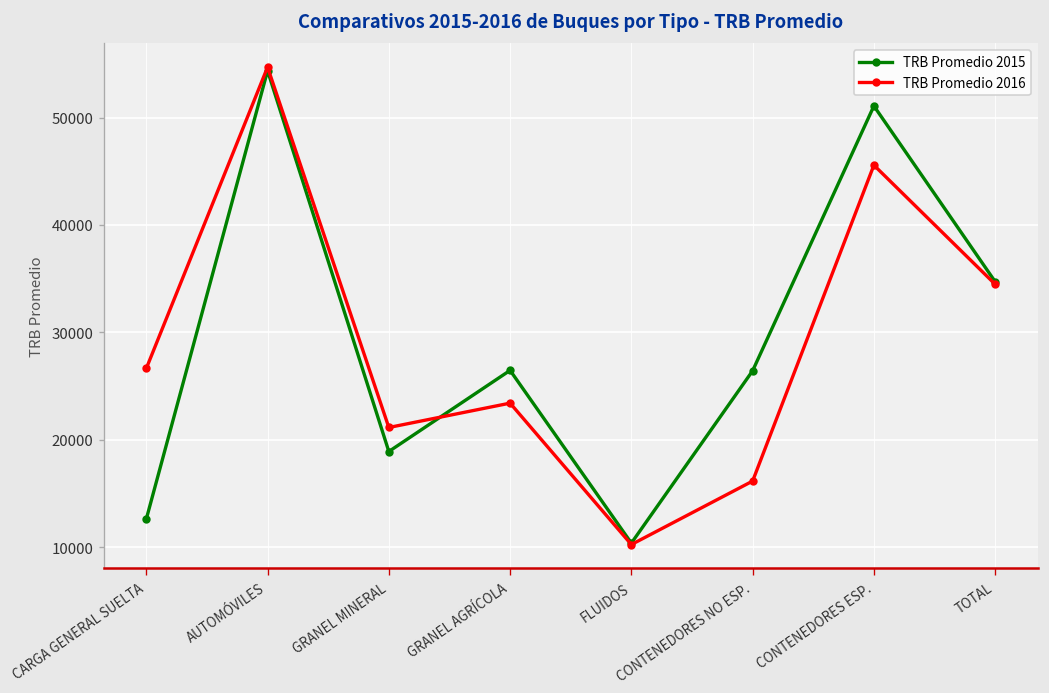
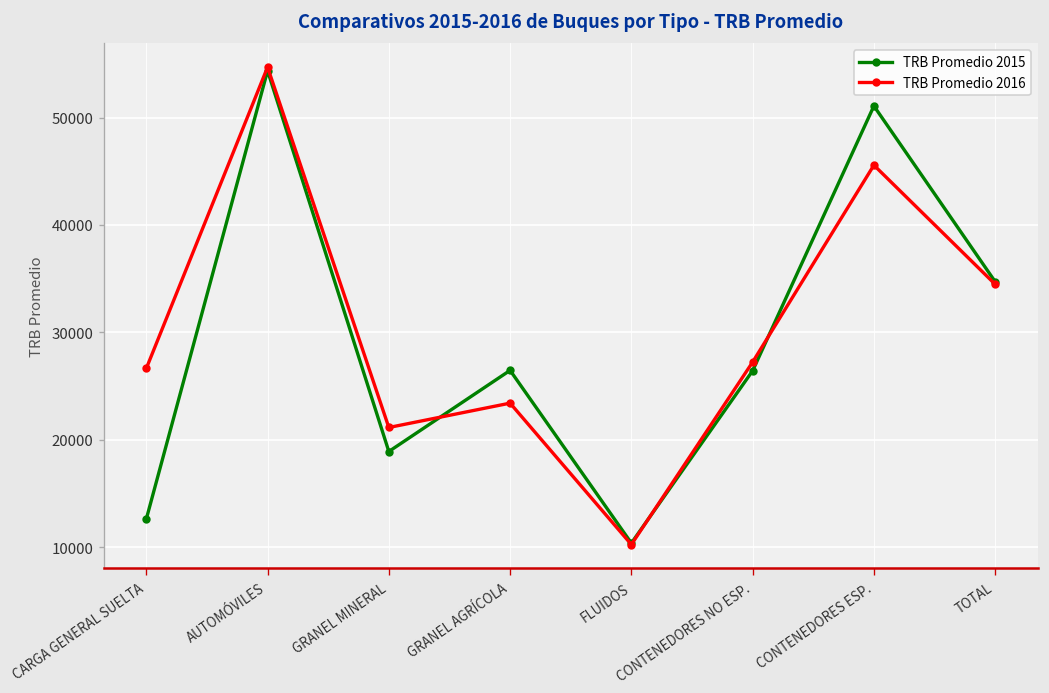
TRB Promedio 2016, CONTENEDORES NO ESP.: 16000 -> 27000
